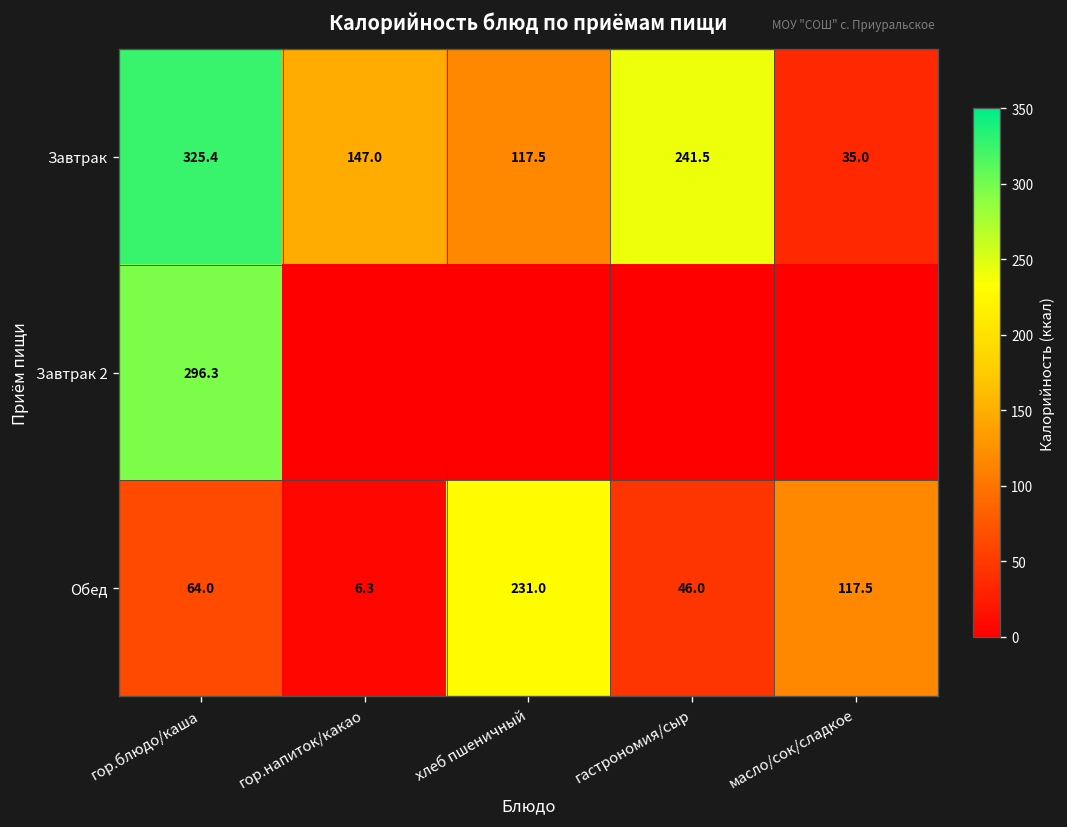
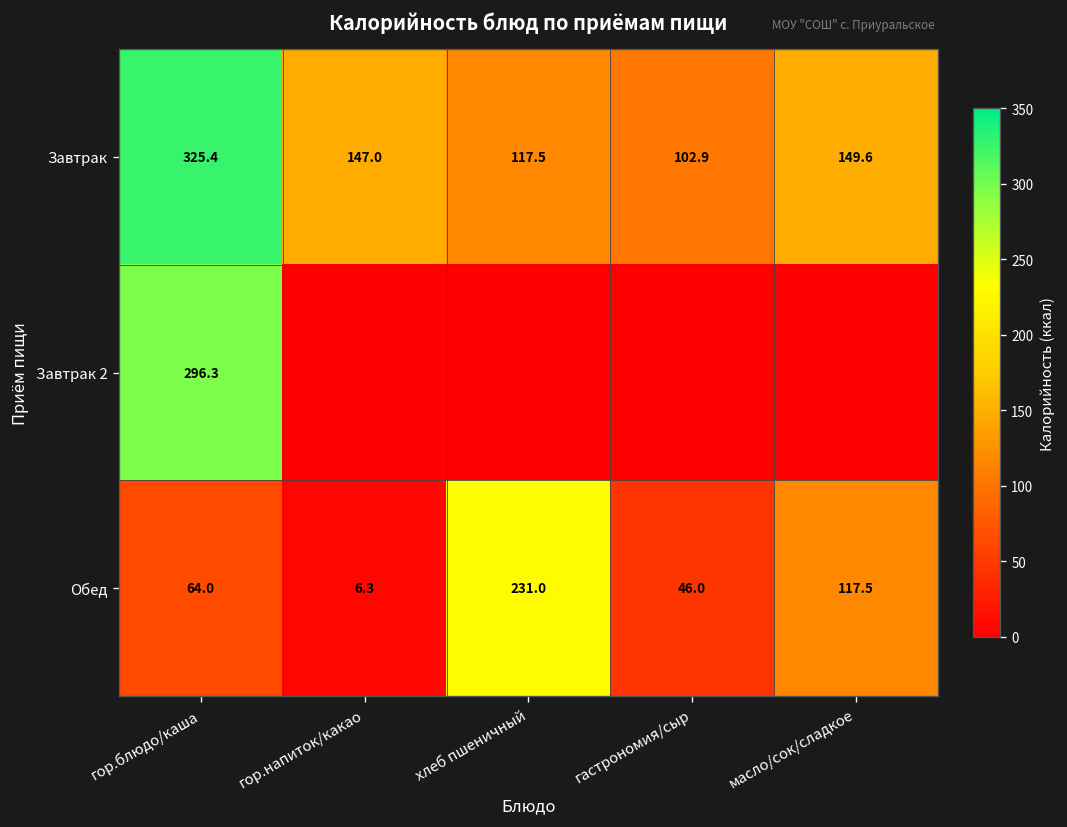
Завтрак, гастрономия/сыр: 241.5 -> 102.9
Завтрак, масло/сок/сладкое: 35.0 -> 149.6
